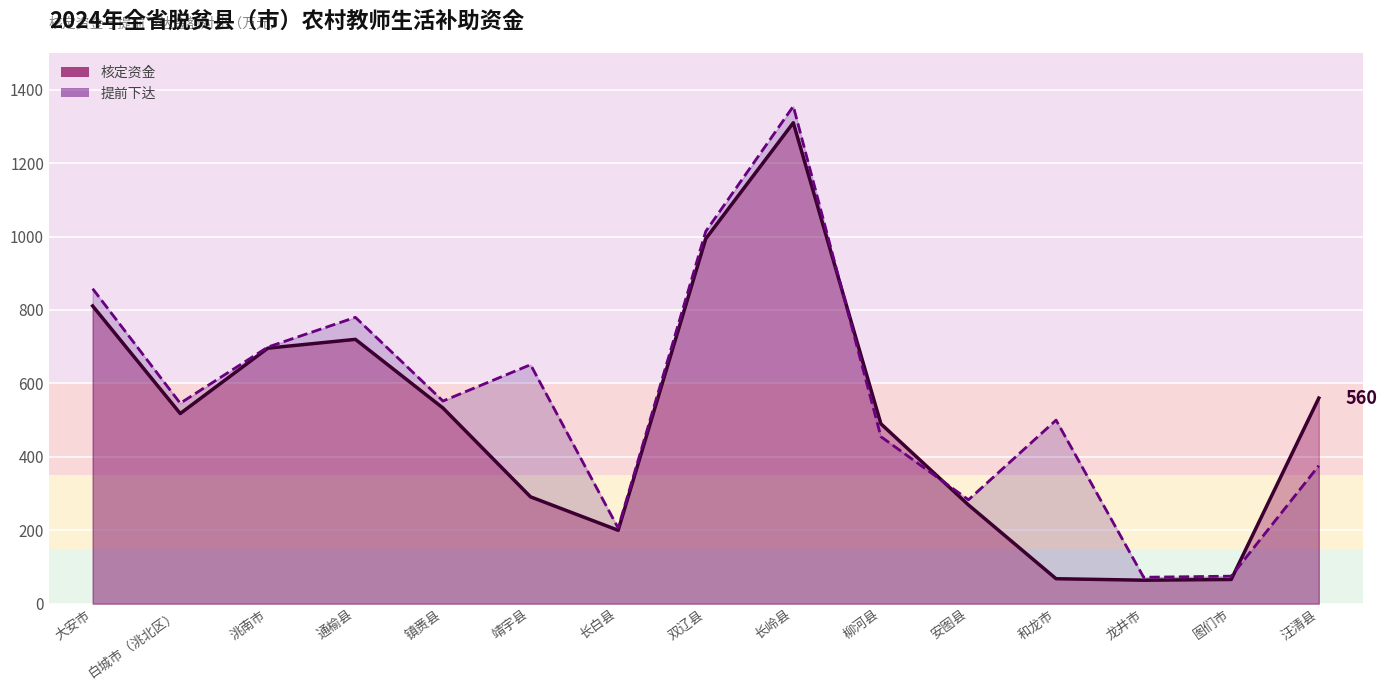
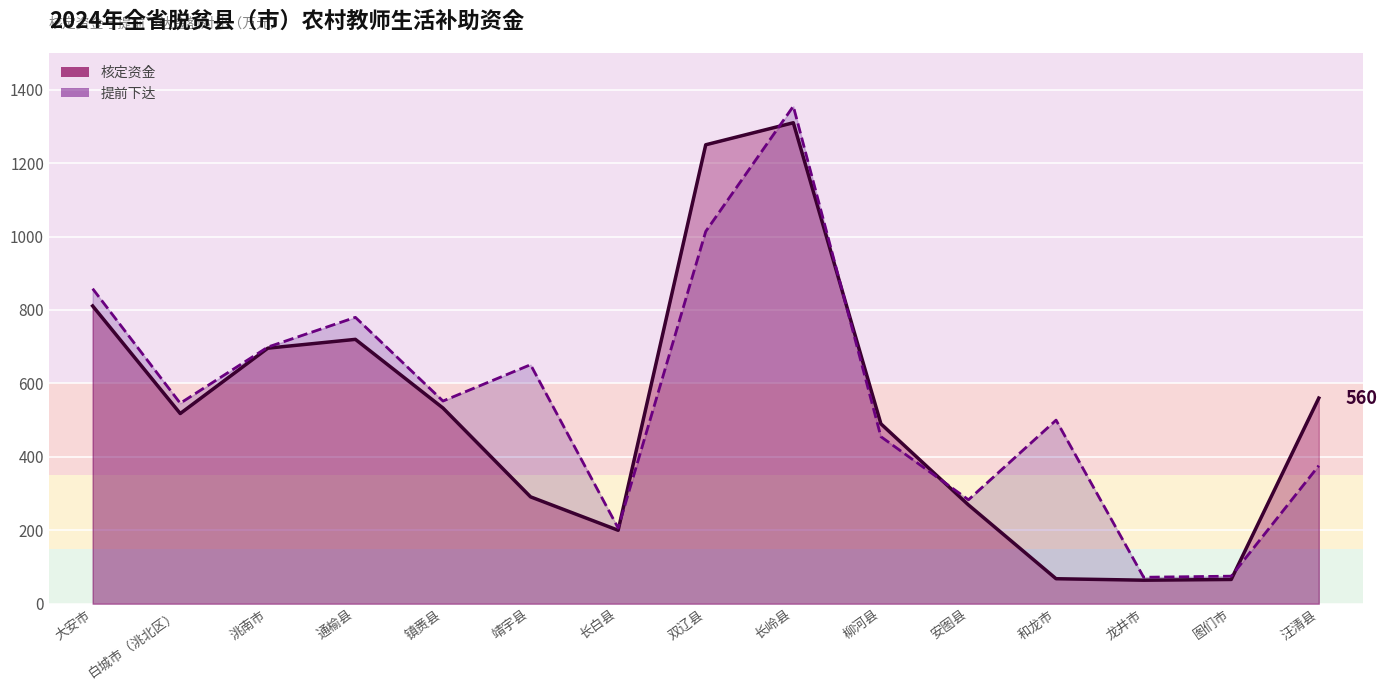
核定资金, 双辽县: 990 -> 1250
